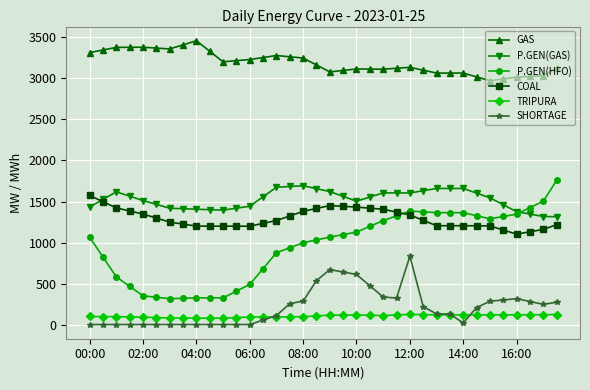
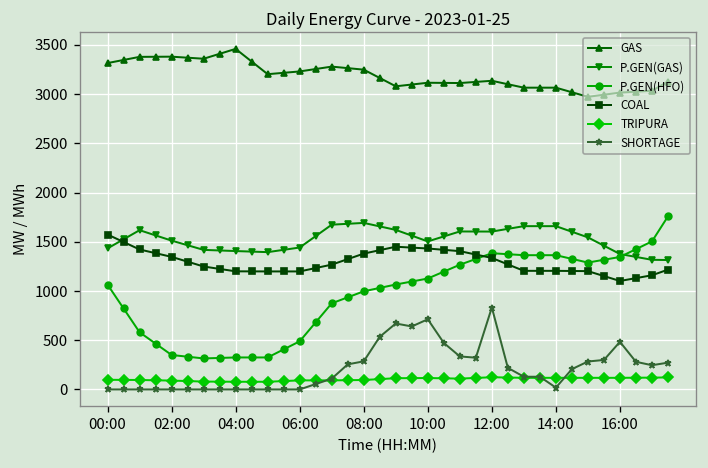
SHORTAGE, 10:00: 600 -> 700
SHORTAGE, 16:00: 300 -> 500
